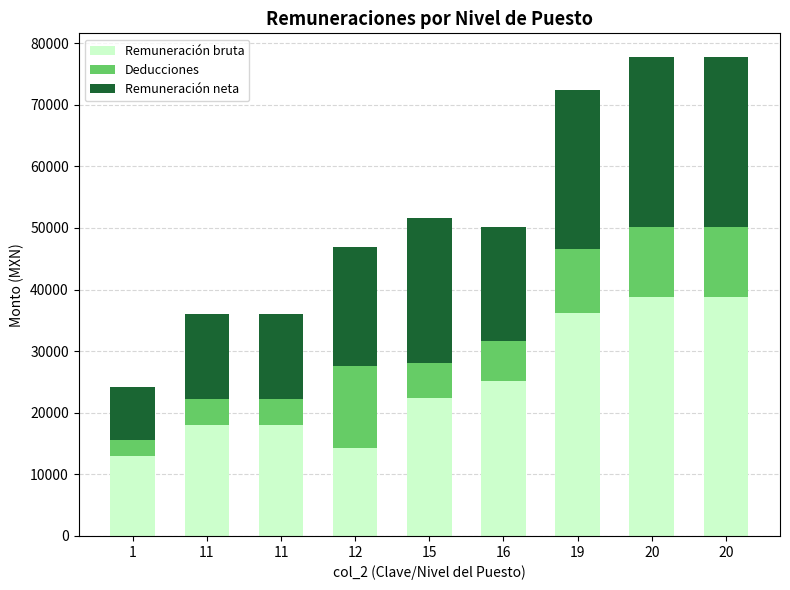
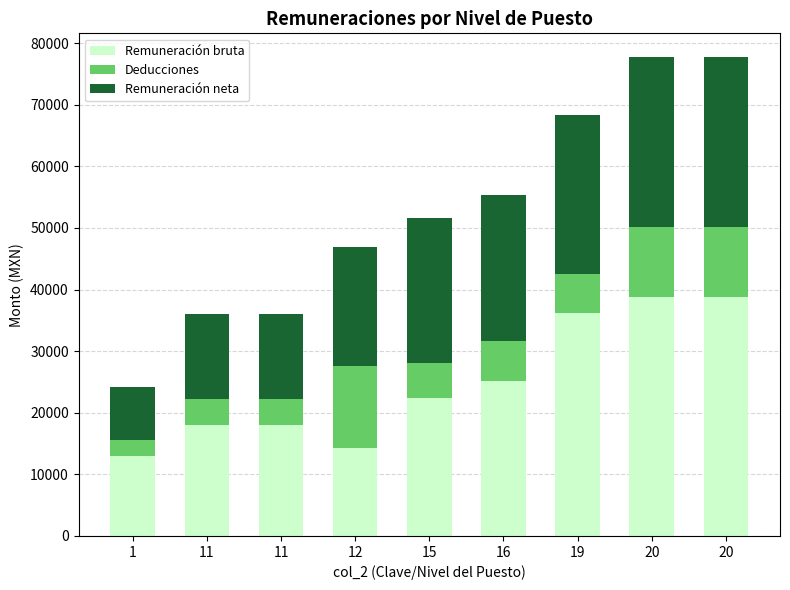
Remuneración neta, 16: 19000 -> 24000
Deducciones, 19: 10000 -> 6000
